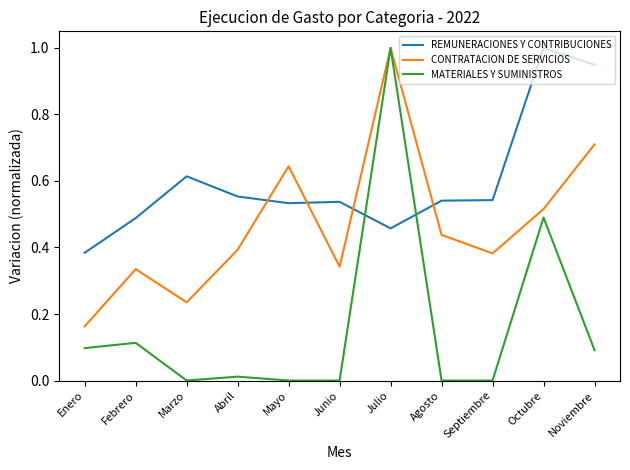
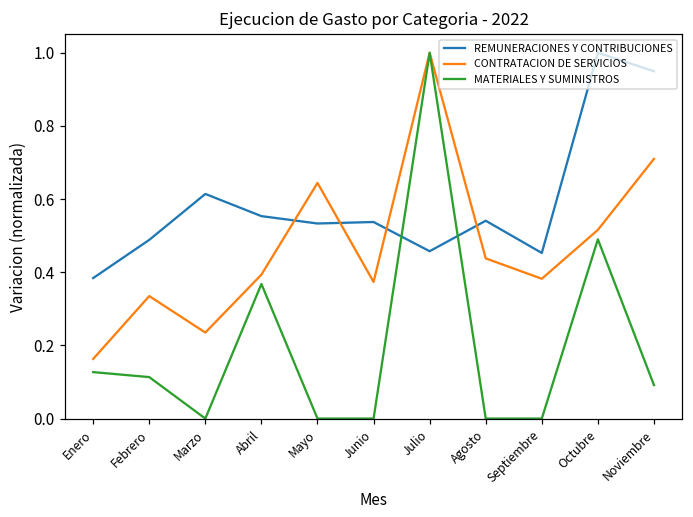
MATERIALES Y SUMINISTROS, Enero: 0.10 -> 0.13
MATERIALES Y SUMINISTROS, Abril: 0.01 -> 0.37
CONTRATACION DE SERVICIOS, Junio: 0.34 -> 0.37
REMUNERACIONES Y CONTRIBUCIONES, Septiembre: 0.54 -> 0.45
